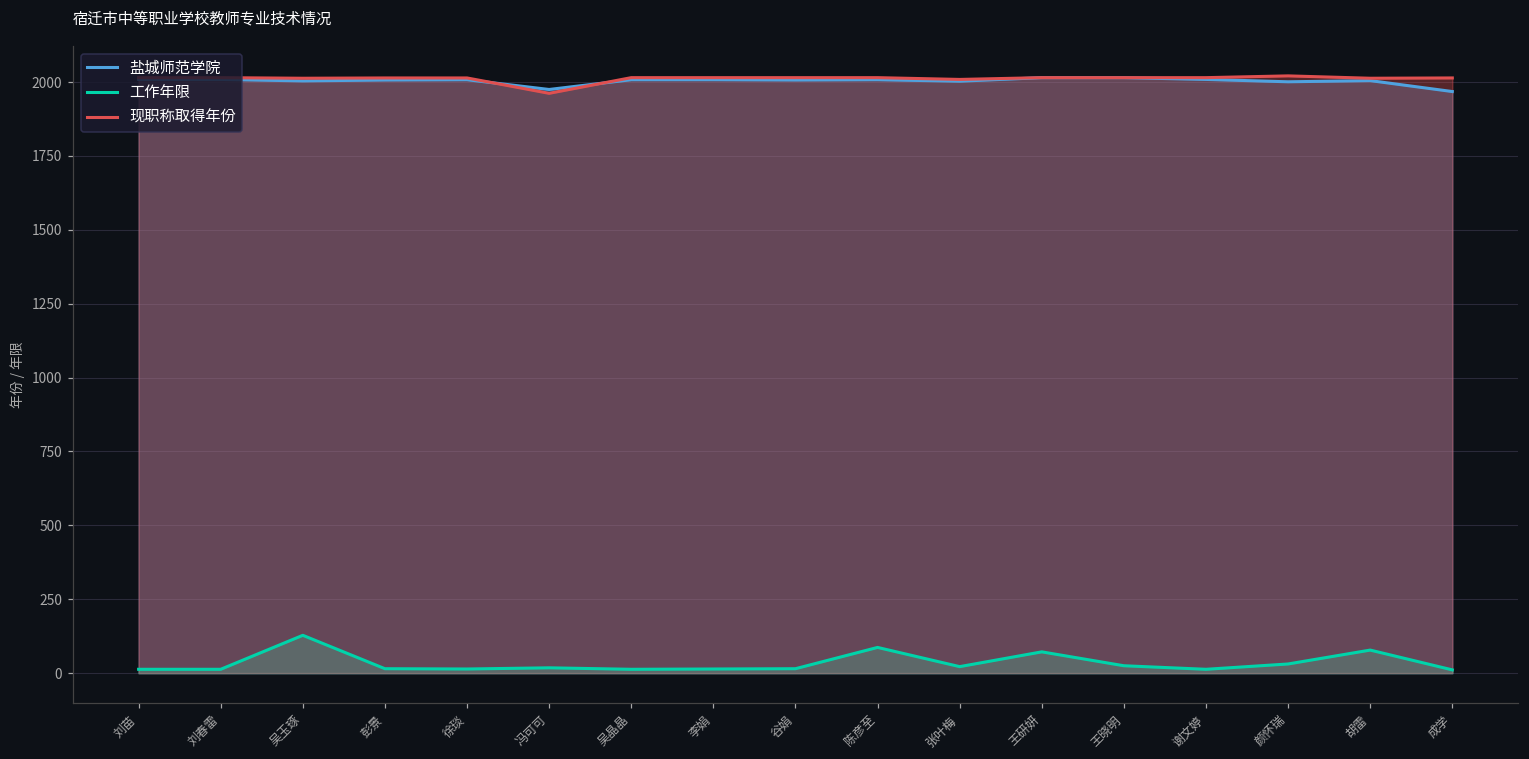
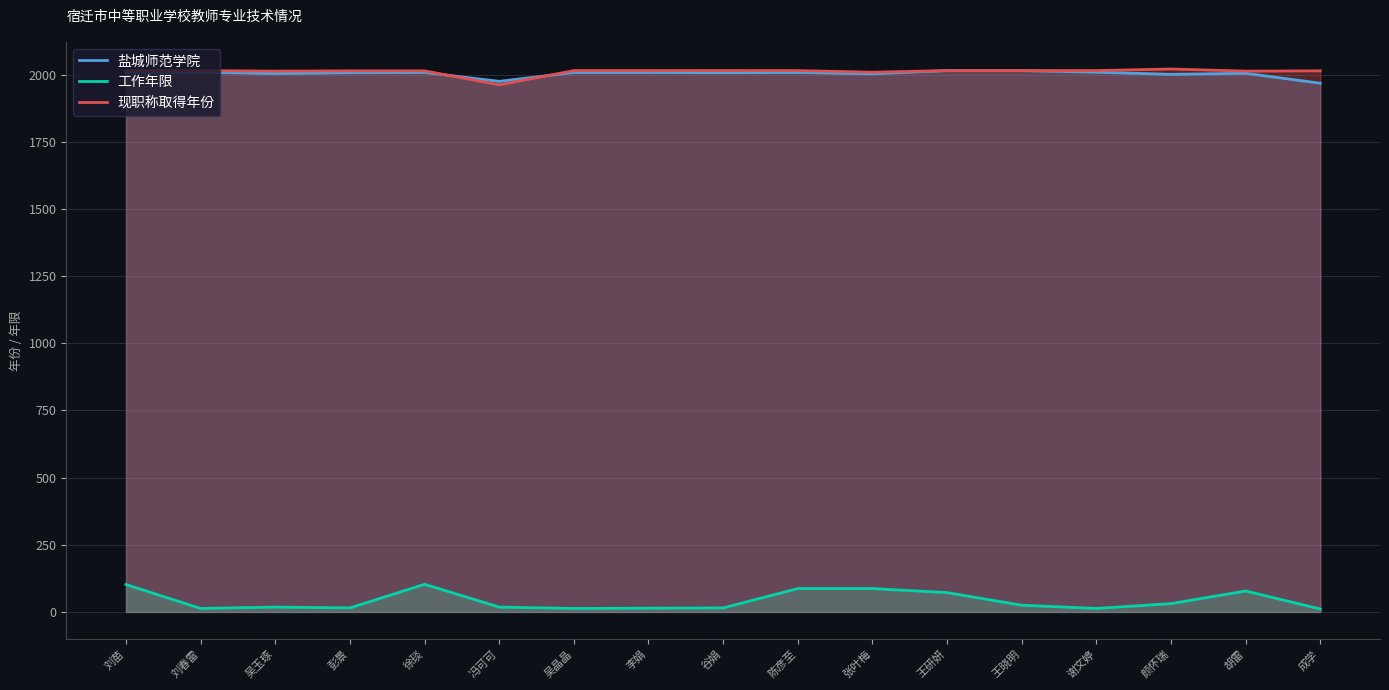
工作年限, 刘苗: 10 -> 100
工作年限, 吴玉琢: 130 -> 20
工作年限, 徐琰: 10 -> 100
工作年限, 张叶梅: 20 -> 90
